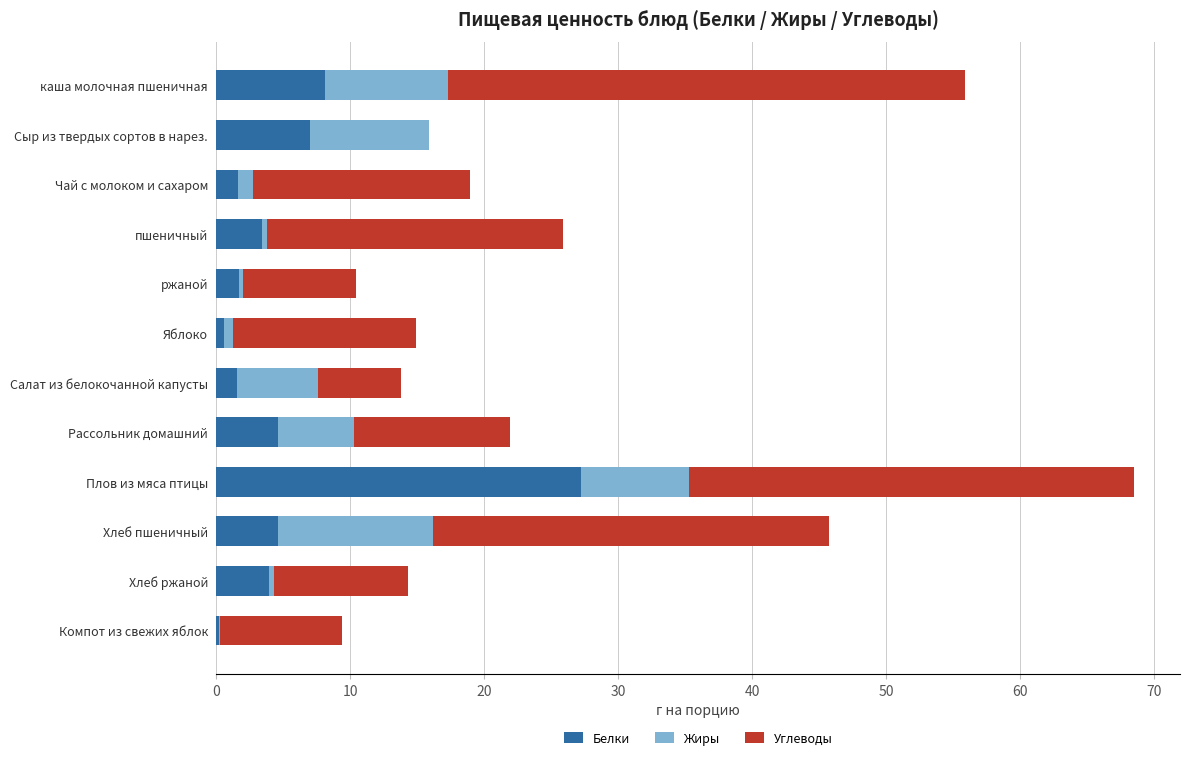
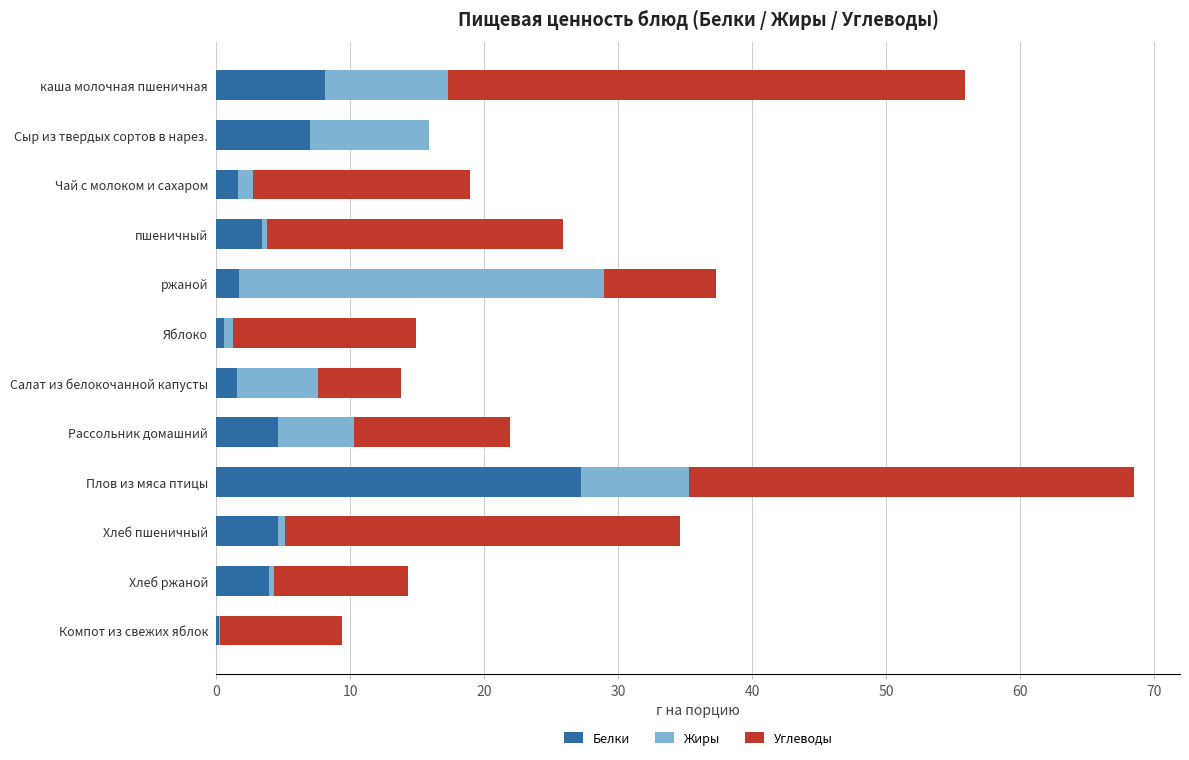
Жиры, ржаной: 0.3 -> 27.2
Жиры, Хлеб пшеничный: 11.6 -> 0.5
